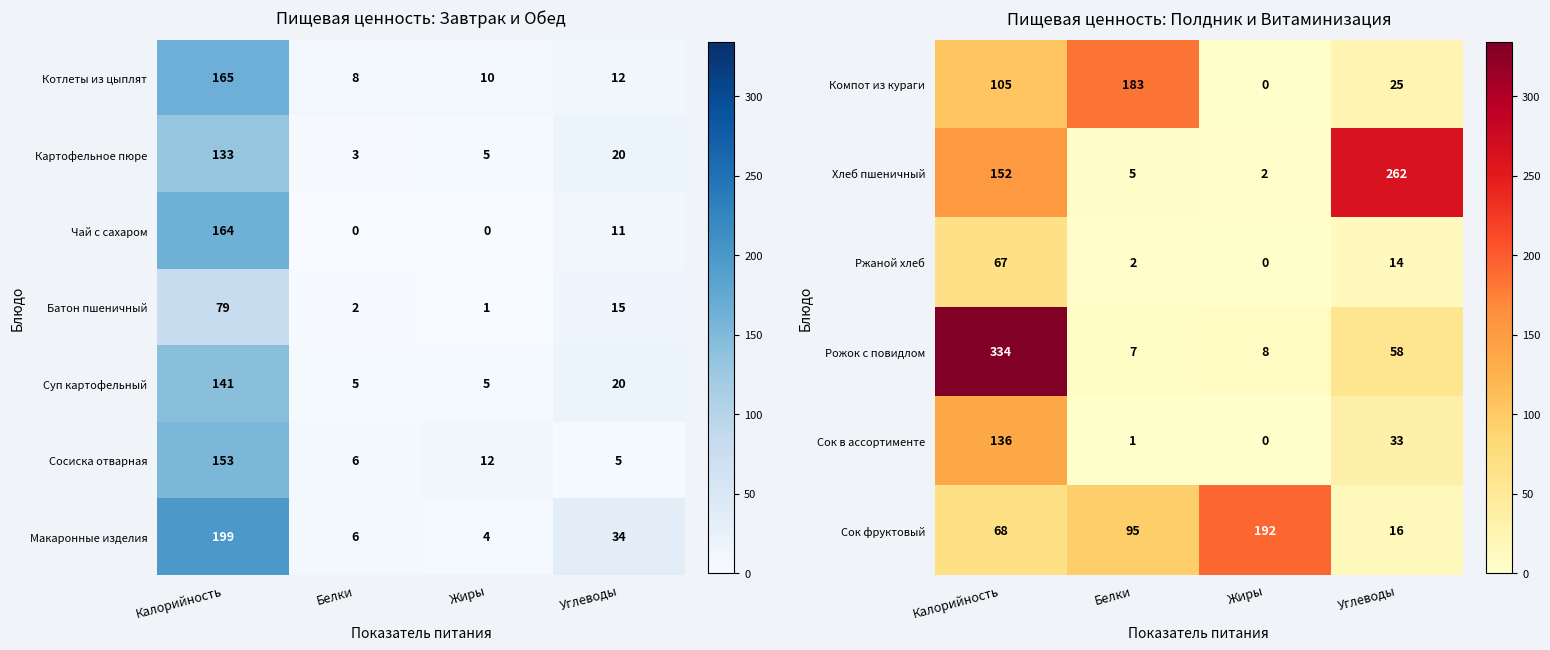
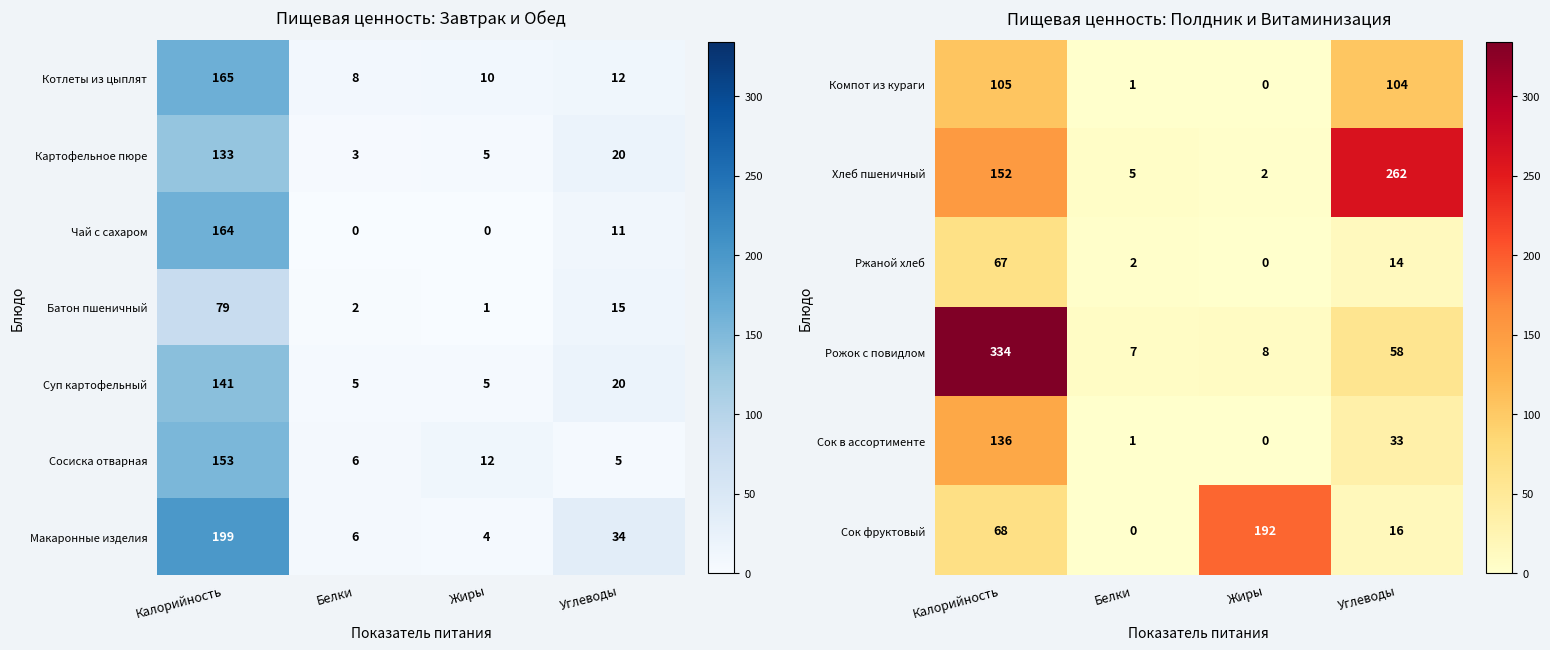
Пищевая ценность: Полдник и Витаминизация, Компот из кураги, Белки: 183 -> 1
Пищевая ценность: Полдник и Витаминизация, Компот из кураги, Углеводы: 25 -> 104
Пищевая ценность: Полдник и Витаминизация, Сок фруктовый, Белки: 95 -> 0
